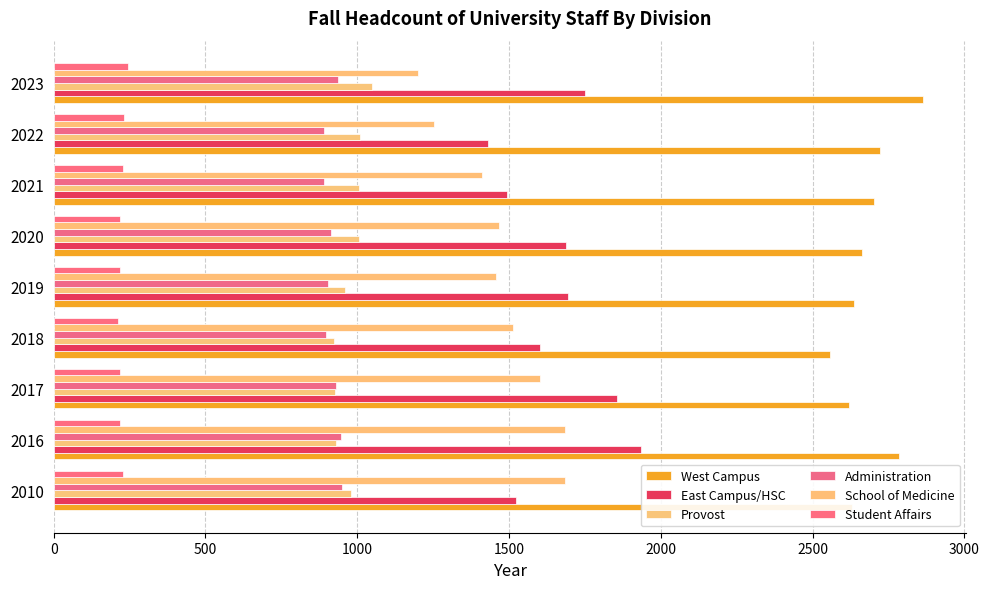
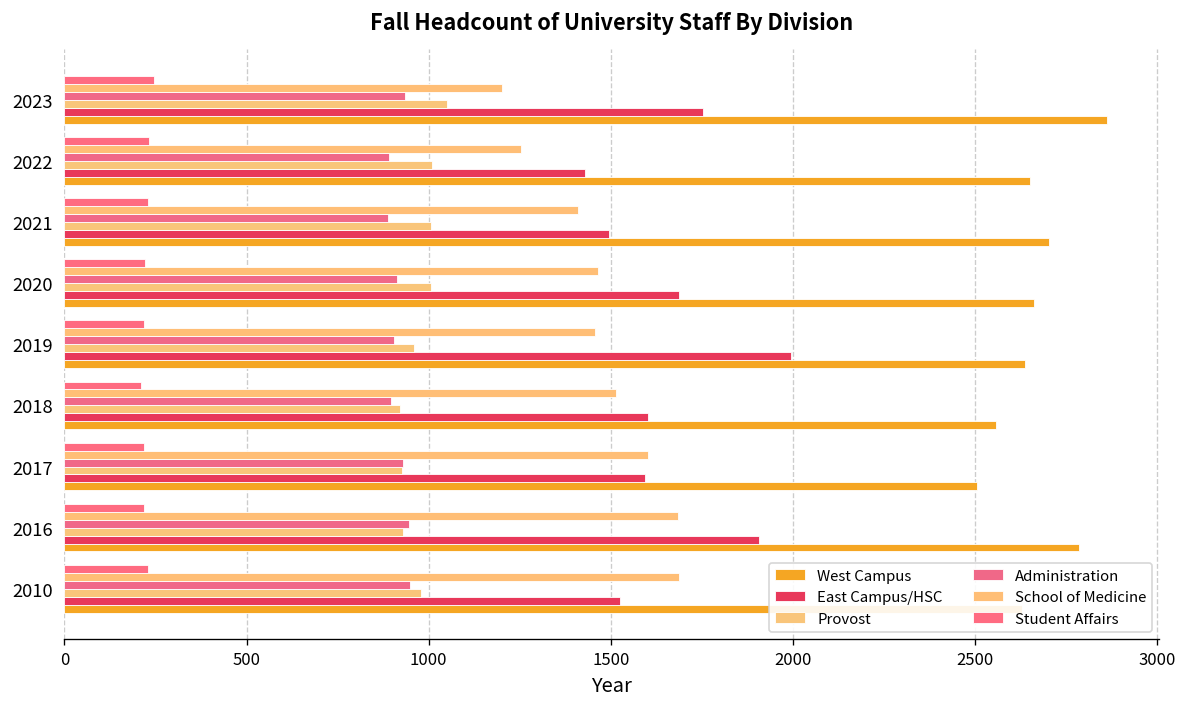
West Campus, 2022: 2720 -> 2650
East Campus/HSC, 2019: 1700 -> 1990
East Campus/HSC, 2017: 1860 -> 1590
West Campus, 2017: 2620 -> 2510
East Campus/HSC, 2016: 1940 -> 1910
